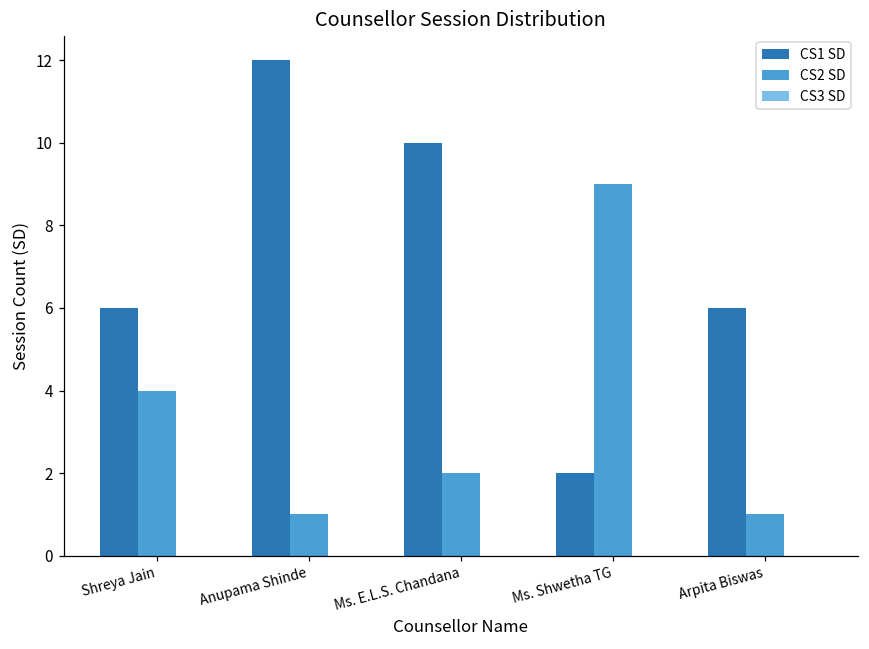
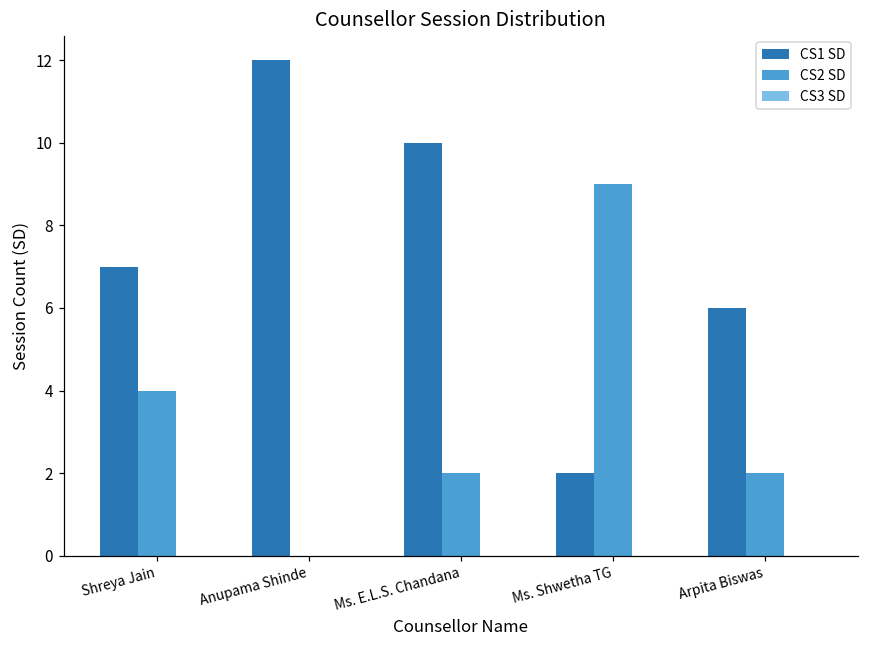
CS1 SD, Shreya Jain: 6 -> 7
CS2 SD, Anupama Shinde: 1 -> 0
CS2 SD, Arpita Biswas: 1 -> 2
